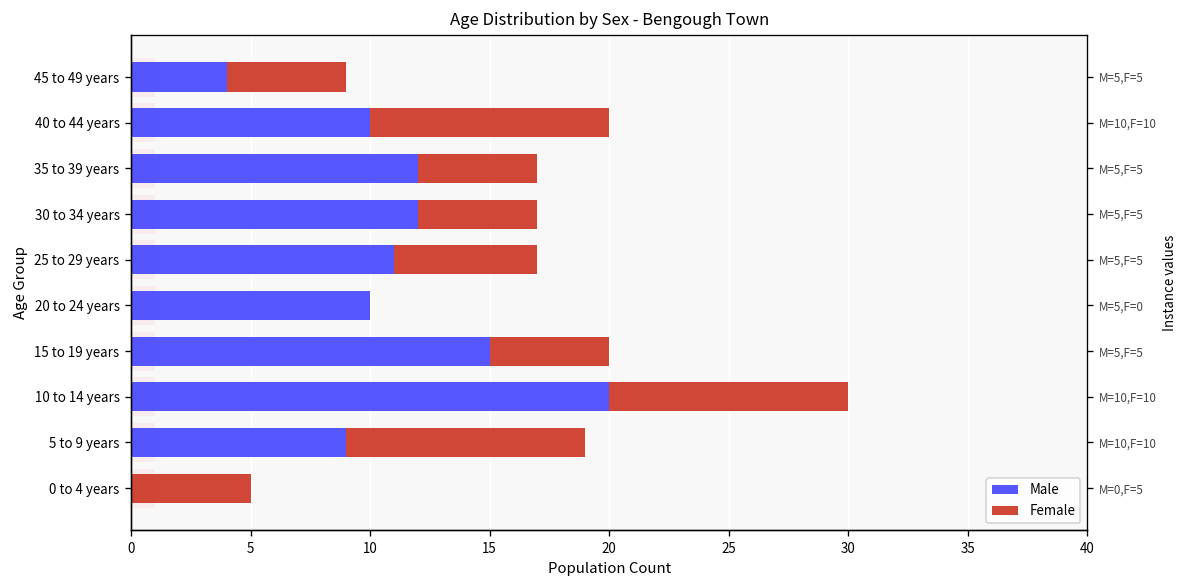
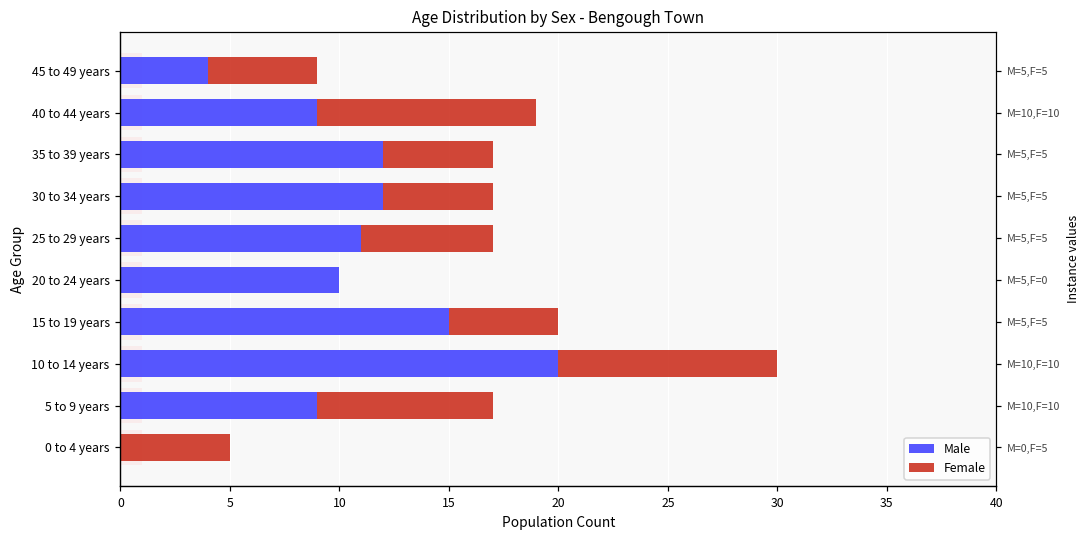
Male, 40 to 44 years: 10 -> 9
Female, 5 to 9 years: 10 -> 8
